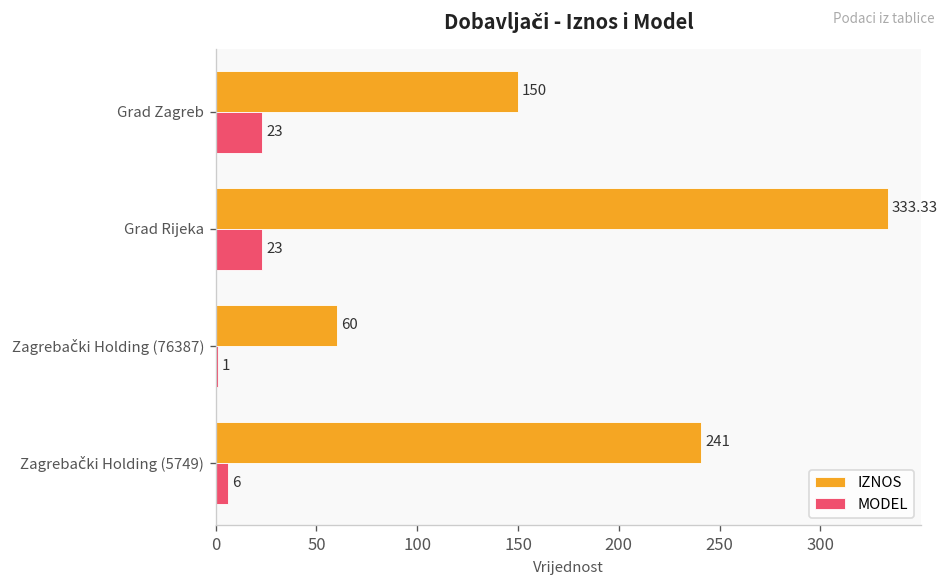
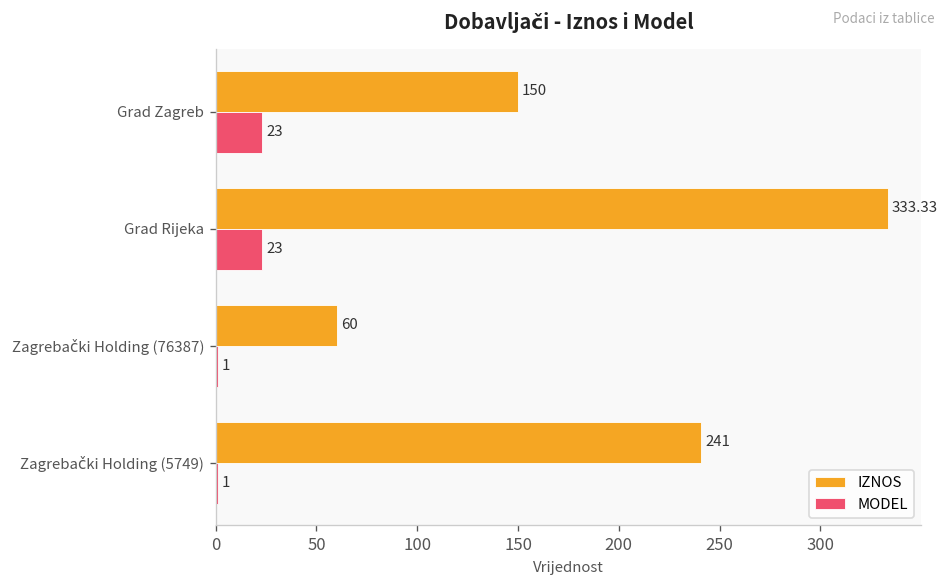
MODEL, Zagrebački Holding (5749): 6 -> 1
